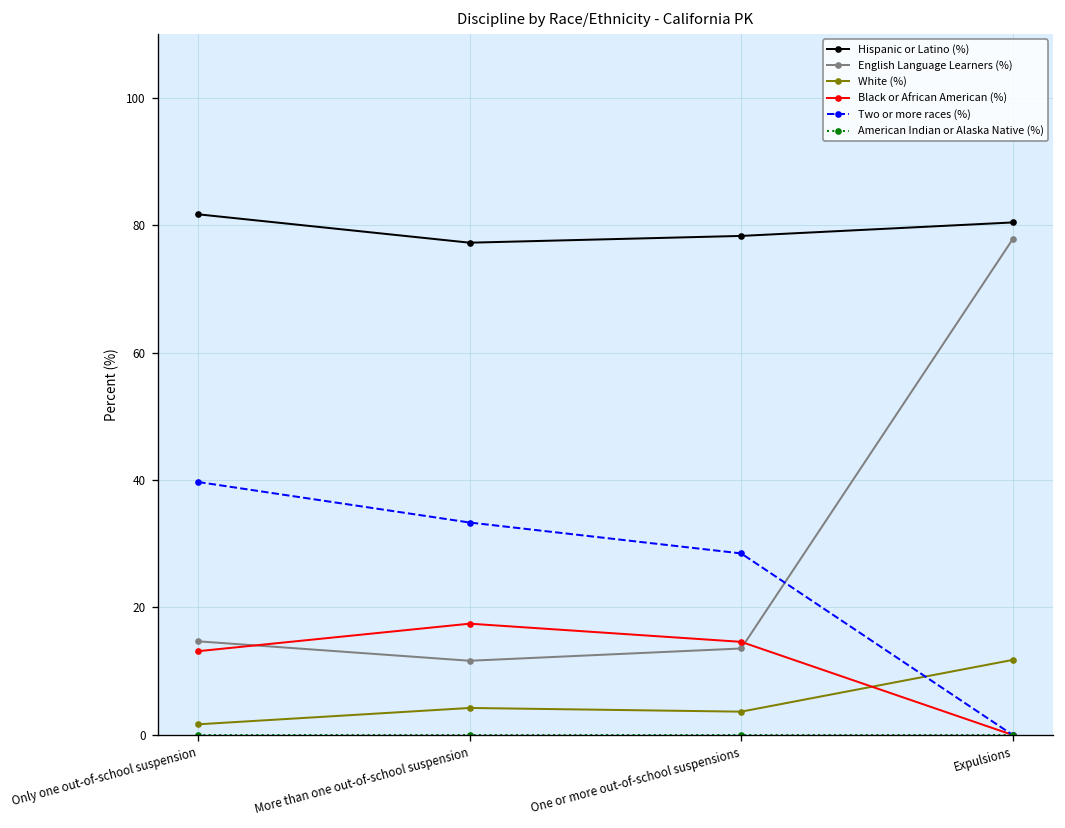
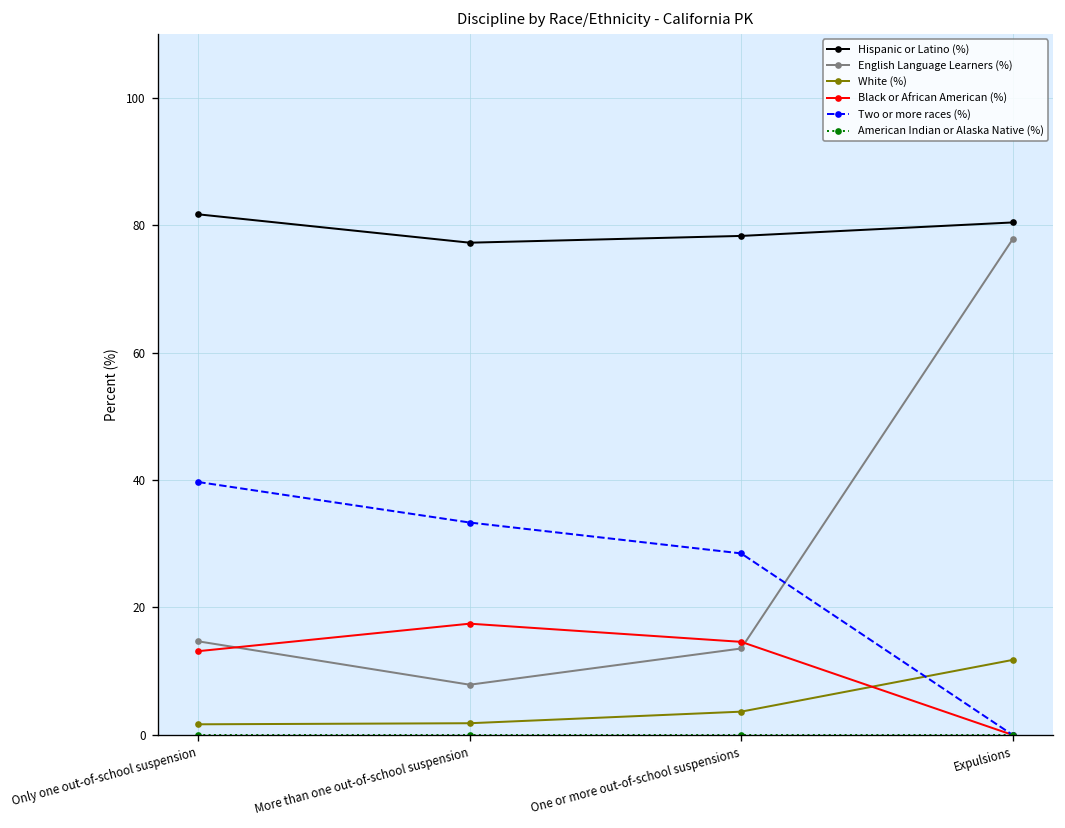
English Language Learners (%), More than one out-of-school suspension: 12 -> 8
White (%), More than one out-of-school suspension: 4 -> 2
